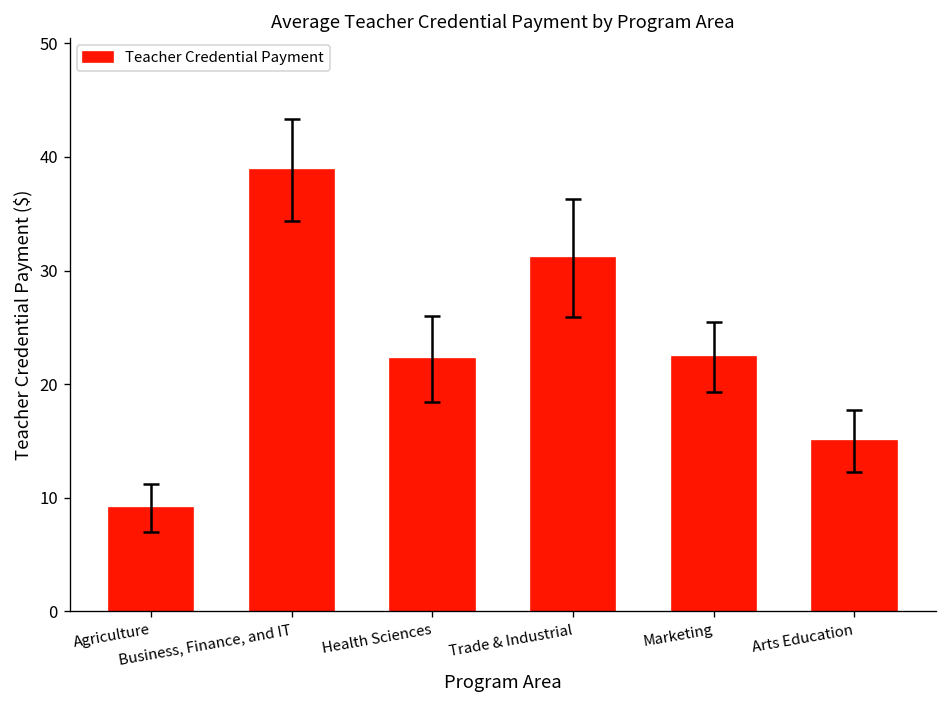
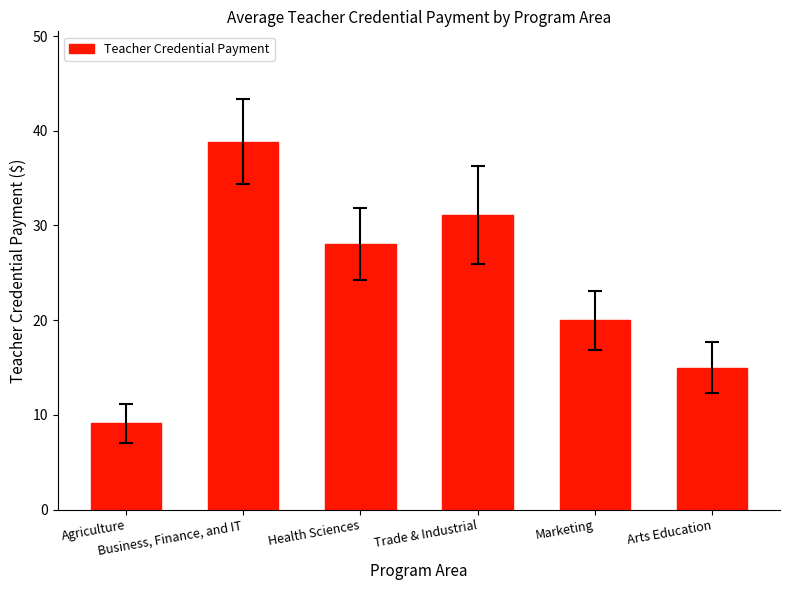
Teacher Credential Payment, Health Sciences: 22 -> 28
Teacher Credential Payment, Marketing: 22 -> 20
